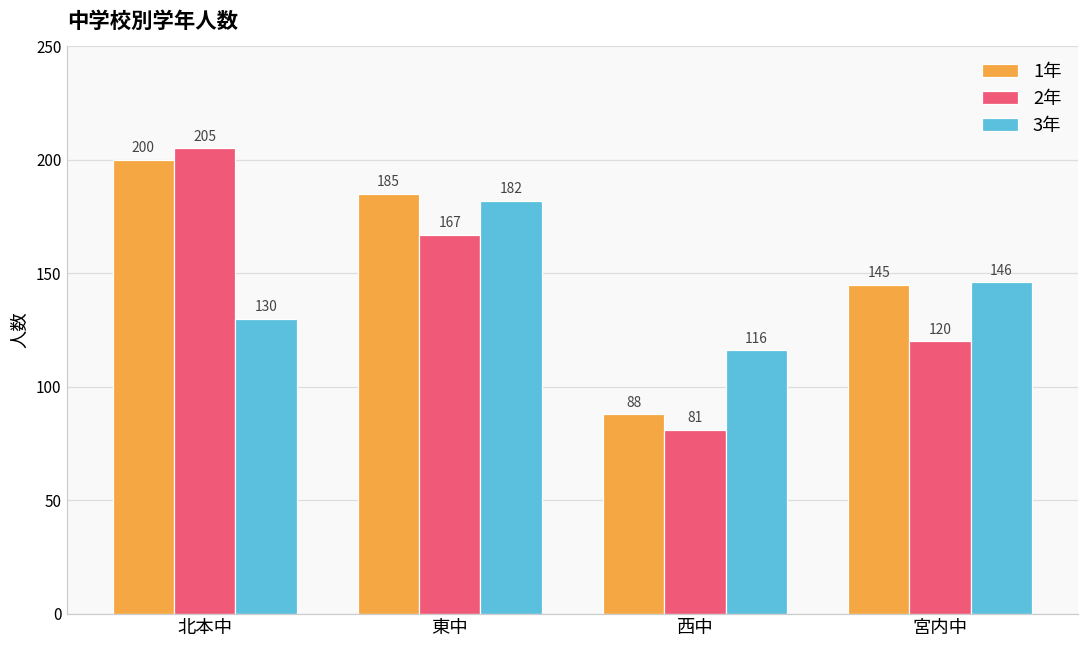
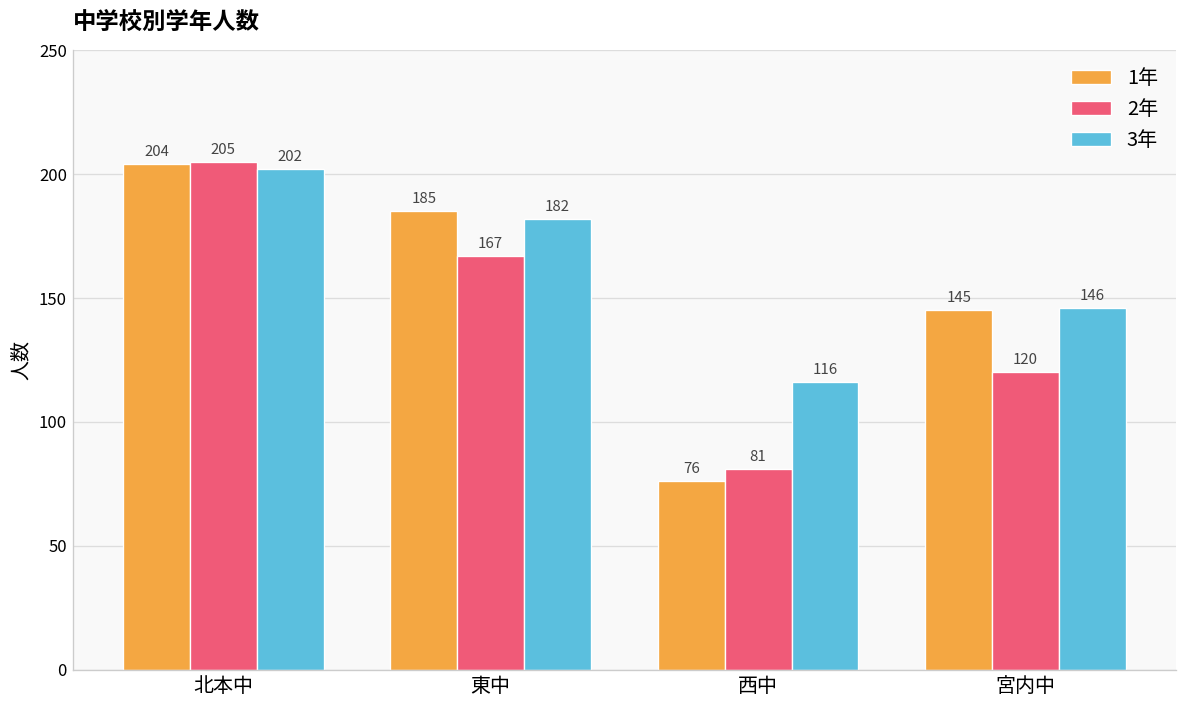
1年, 北本中: 200 -> 204
3年, 北本中: 130 -> 202
1年, 西中: 88 -> 76
